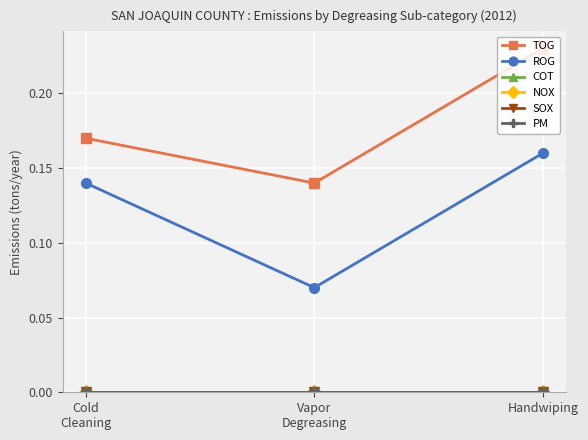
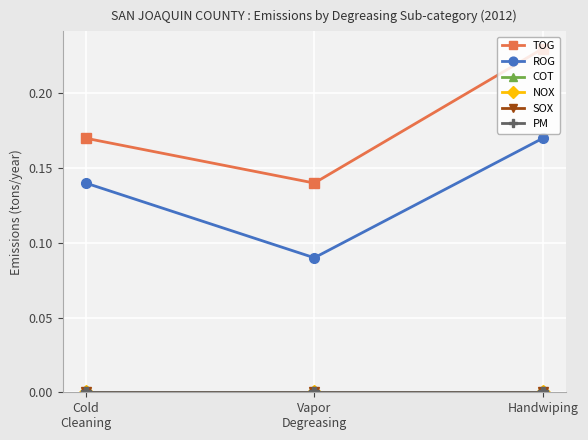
ROG, Vapor Degreasing: 0.07 -> 0.09
ROG, Handwiping: 0.16 -> 0.17
